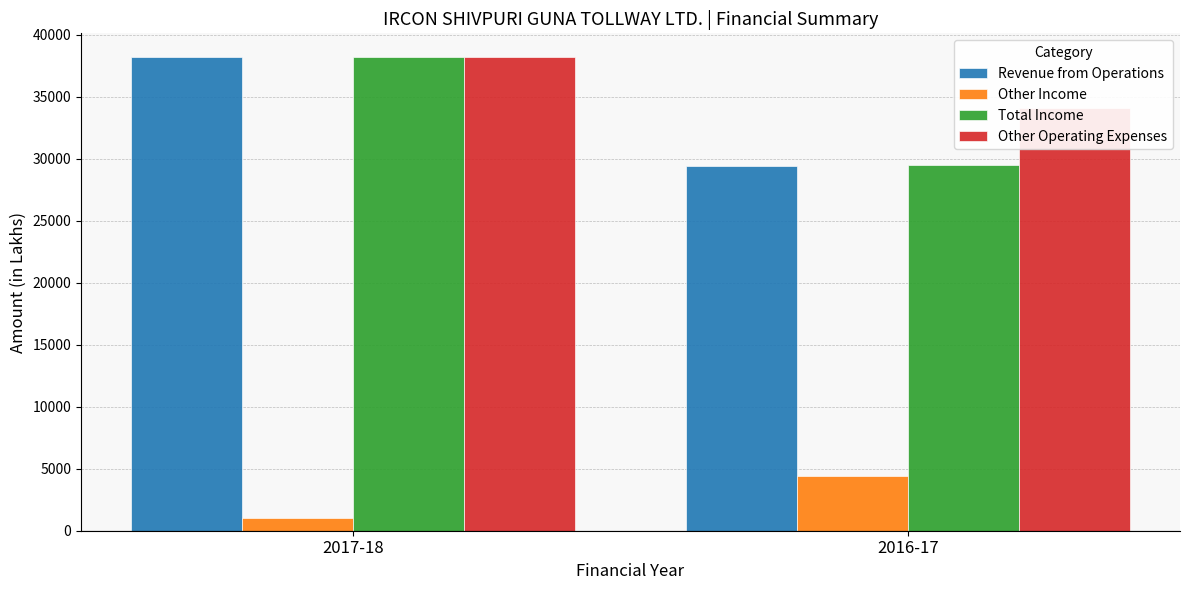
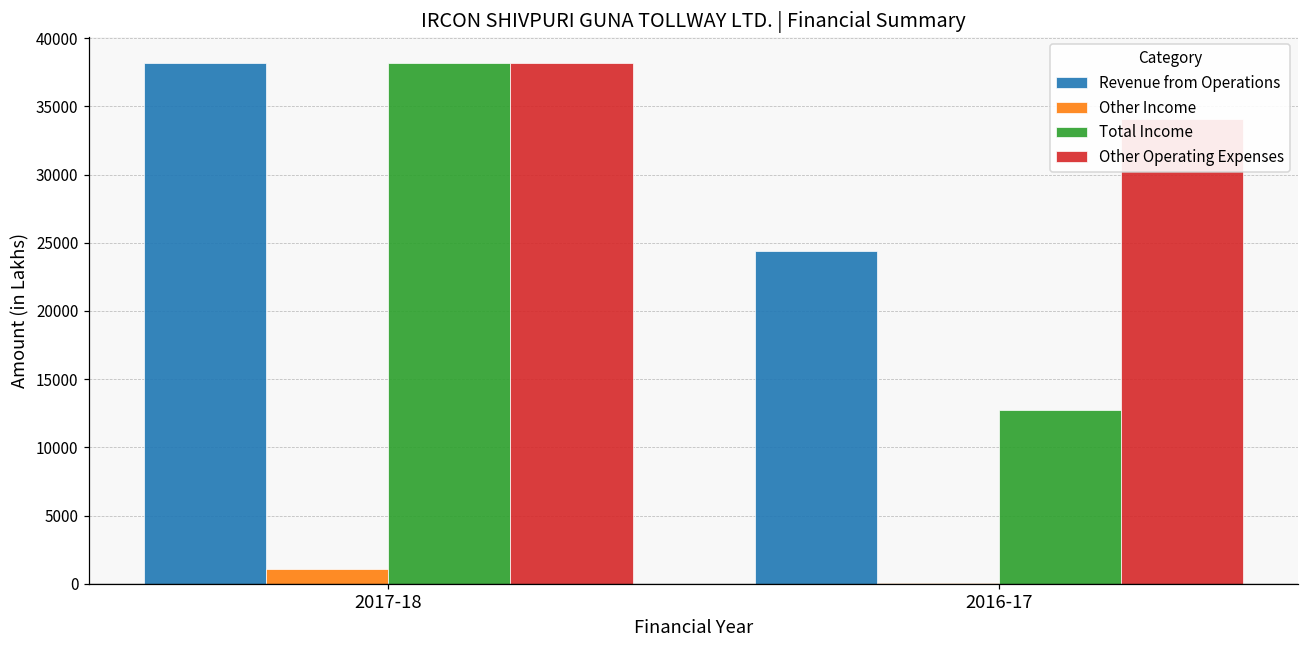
Revenue from Operations, 2016-17: 29400 -> 24400
Other Income, 2016-17: 4400 -> 100
Total Income, 2016-17: 29500 -> 12700
